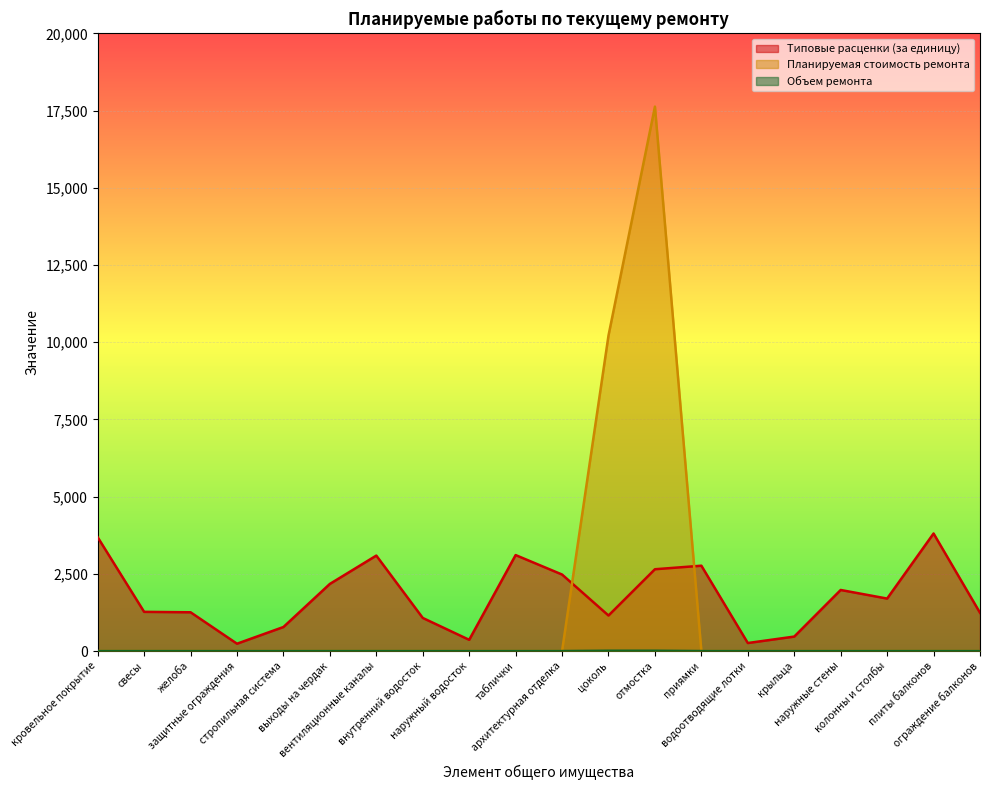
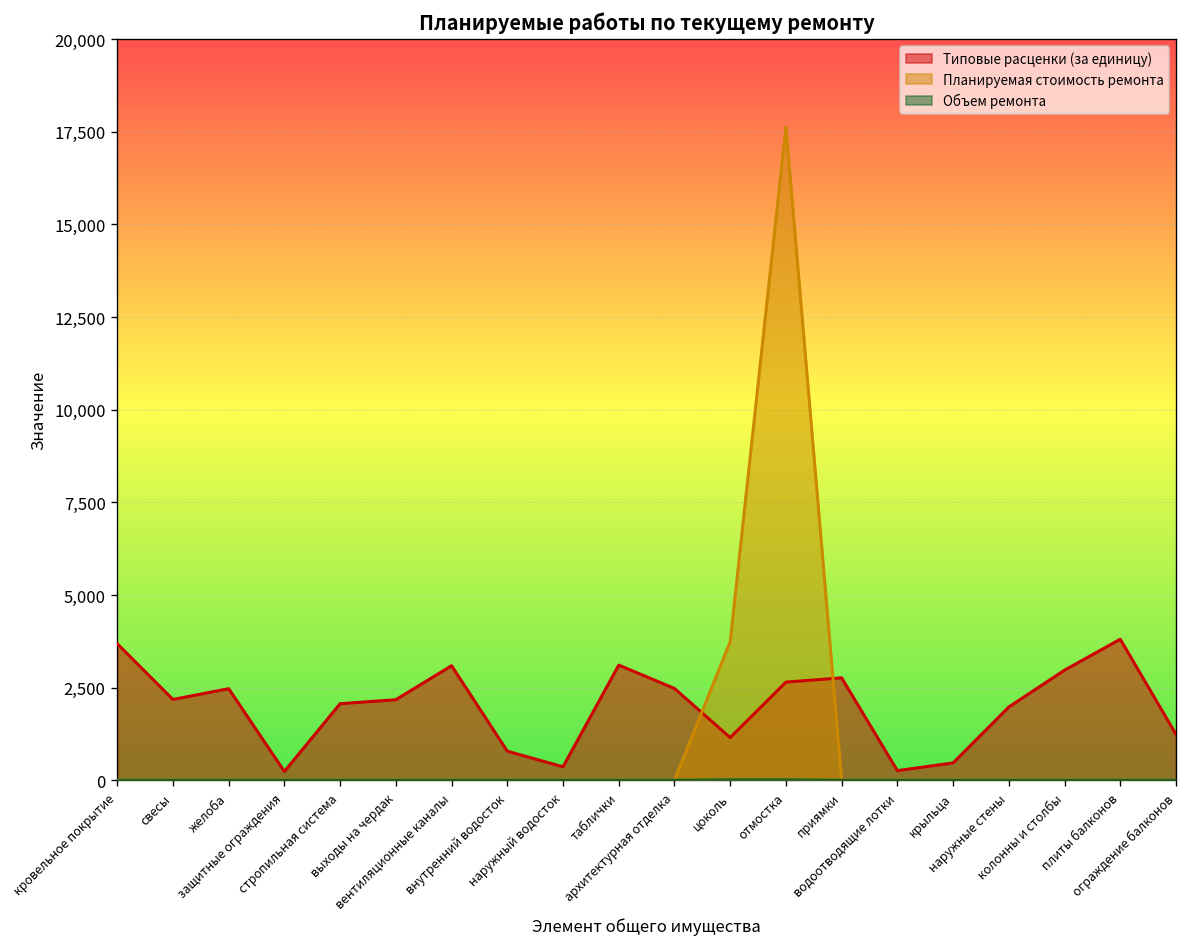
Типовые расценки (за единицу), свесы: 1,300 -> 2,200
Типовые расценки (за единицу), желоба: 1,300 -> 2,500
Типовые расценки (за единицу), стропильная система: 800 -> 2,100
Типовые расценки (за единицу), внутренний водосток: 1,100 -> 800
Планируемая стоимость ремонта, цоколь: 10,200 -> 3,700
Типовые расценки (за единицу), колонны и столбы: 1,700 -> 3,000
